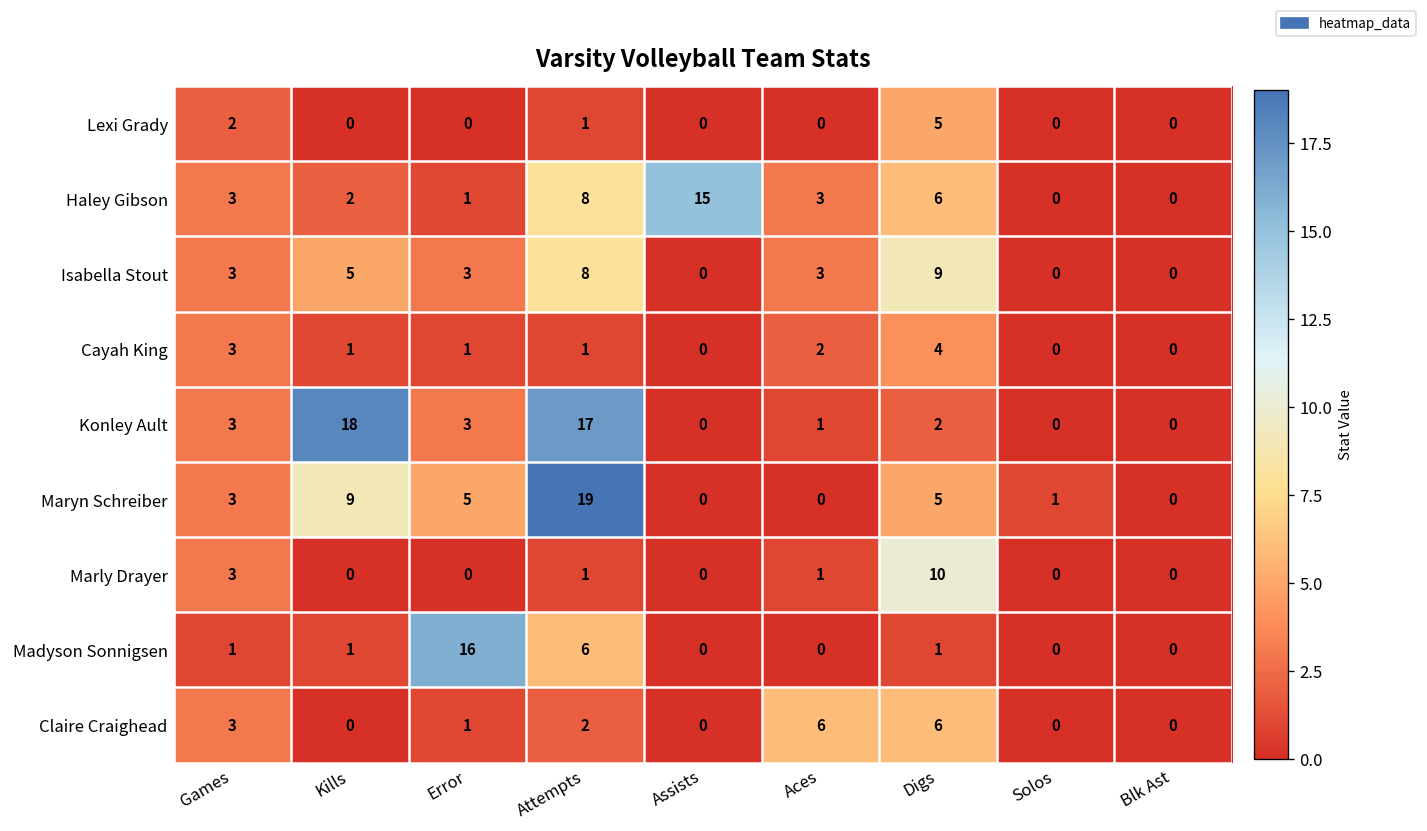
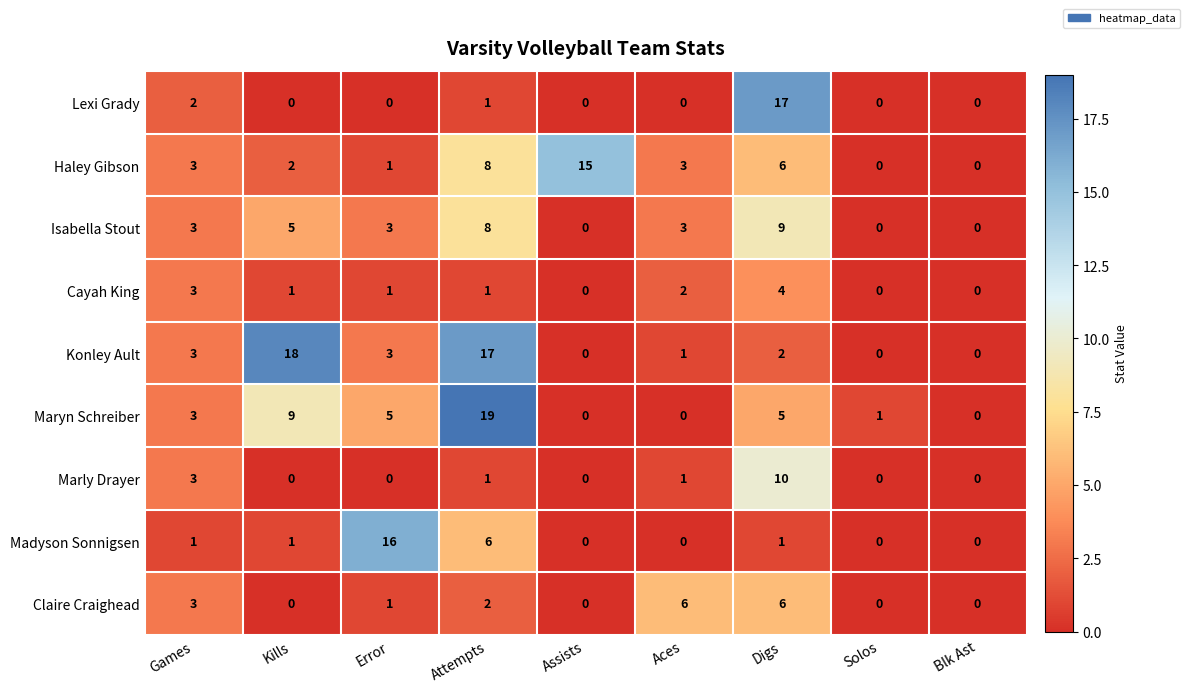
Lexi Grady, Digs: 5 -> 17
